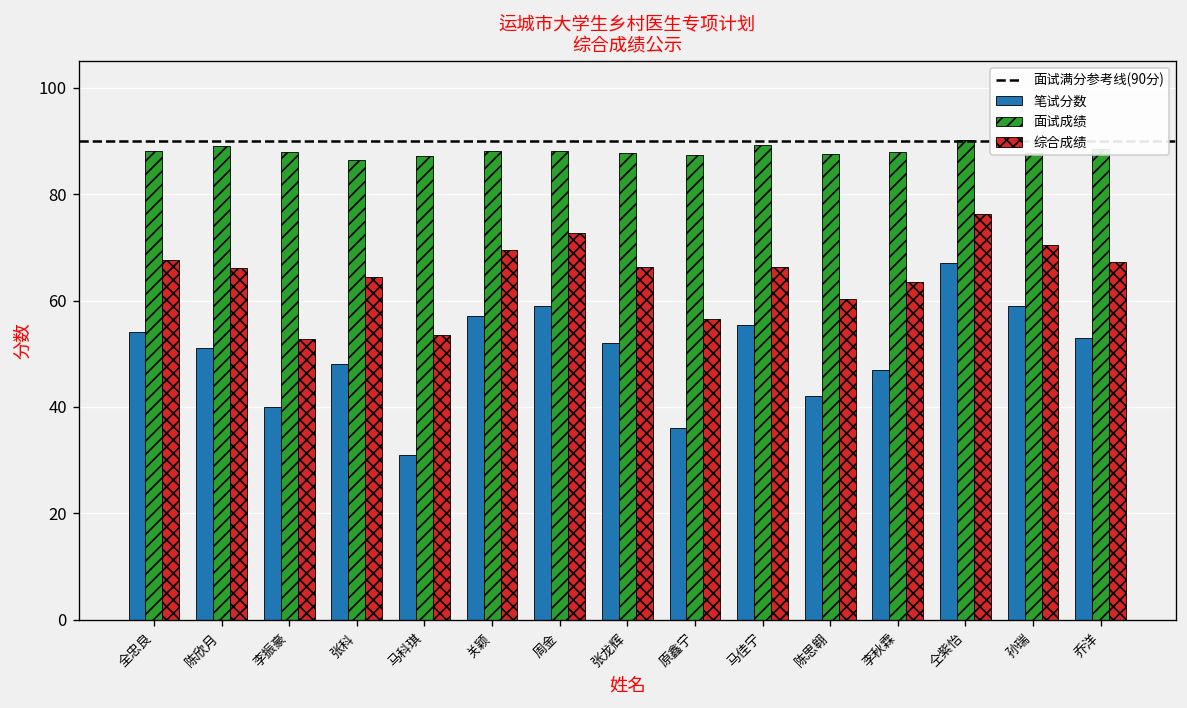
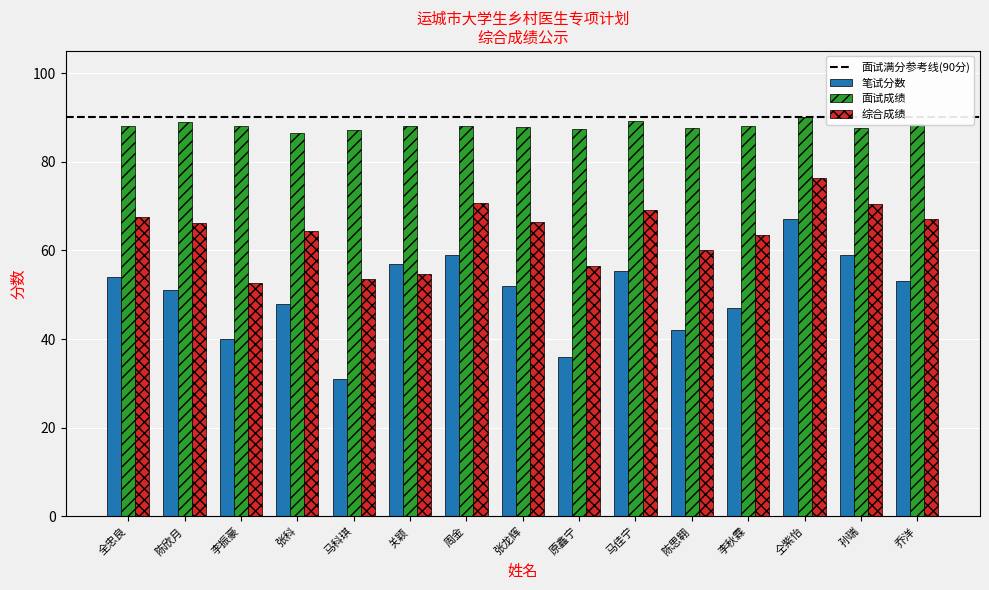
综合成绩, 关颖: 69 -> 55
综合成绩, 周金: 73 -> 71
综合成绩, 马佳宁: 66 -> 69
